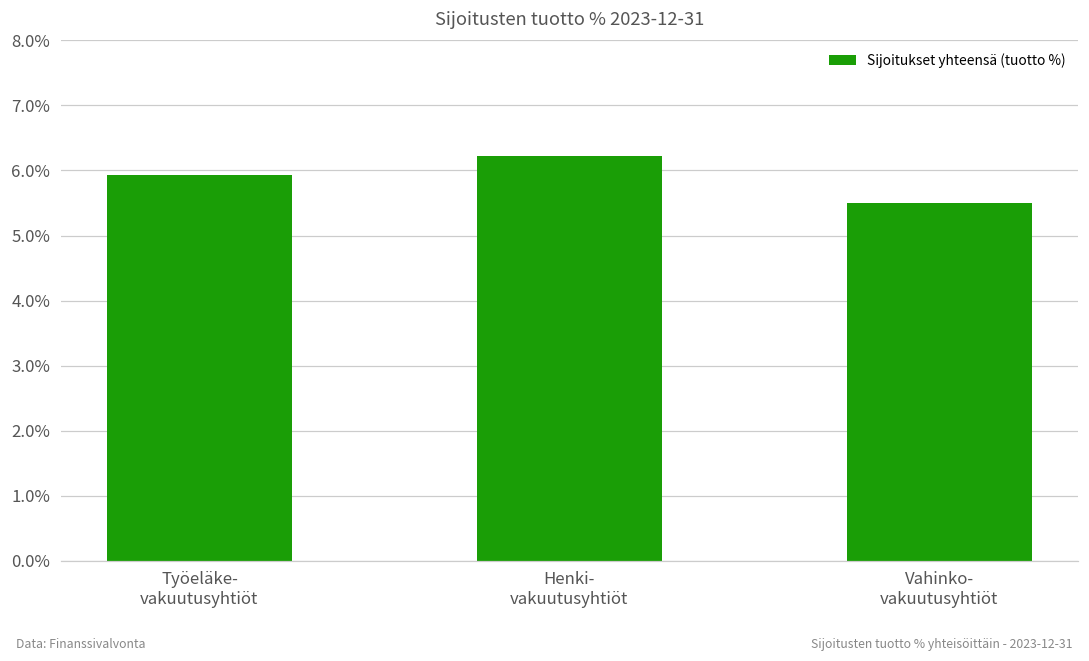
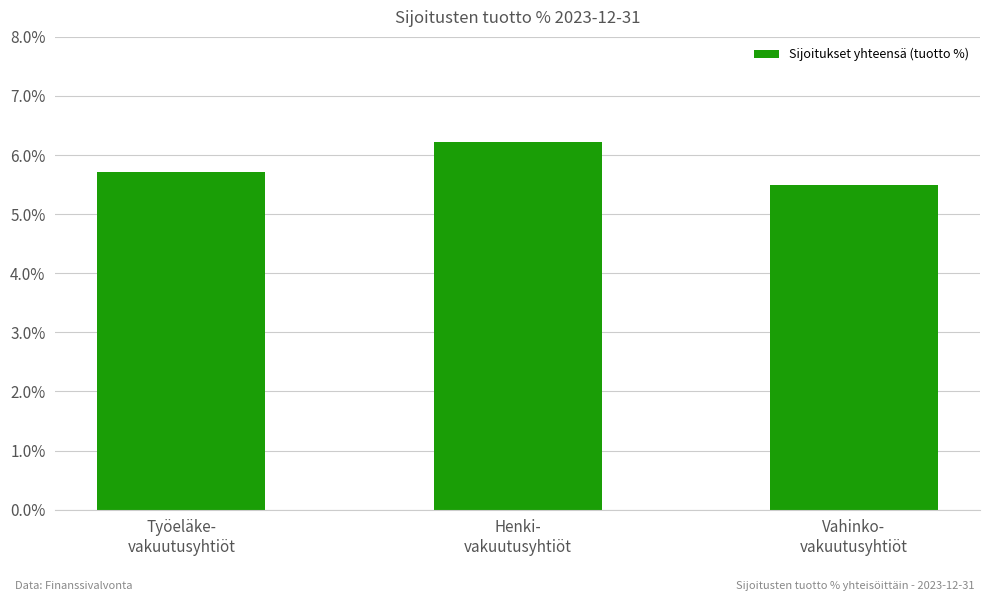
Työeläke- vakuutusyhtiöt: 5.9% -> 5.7%
